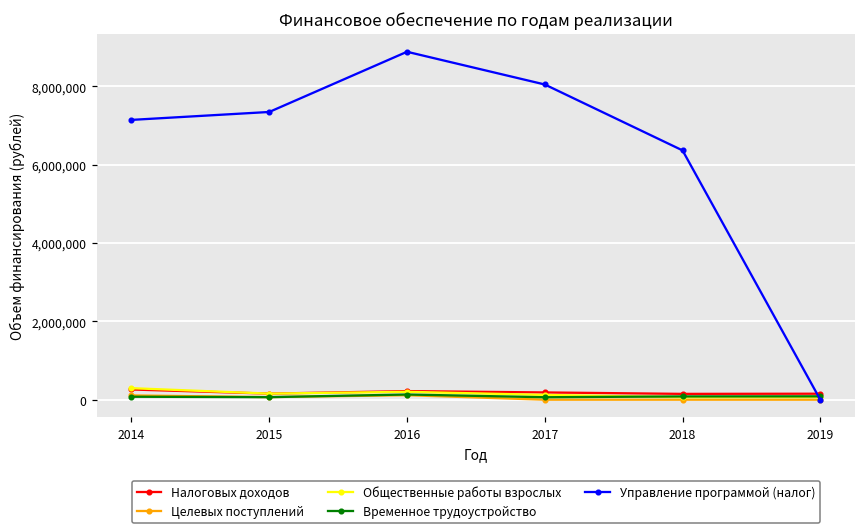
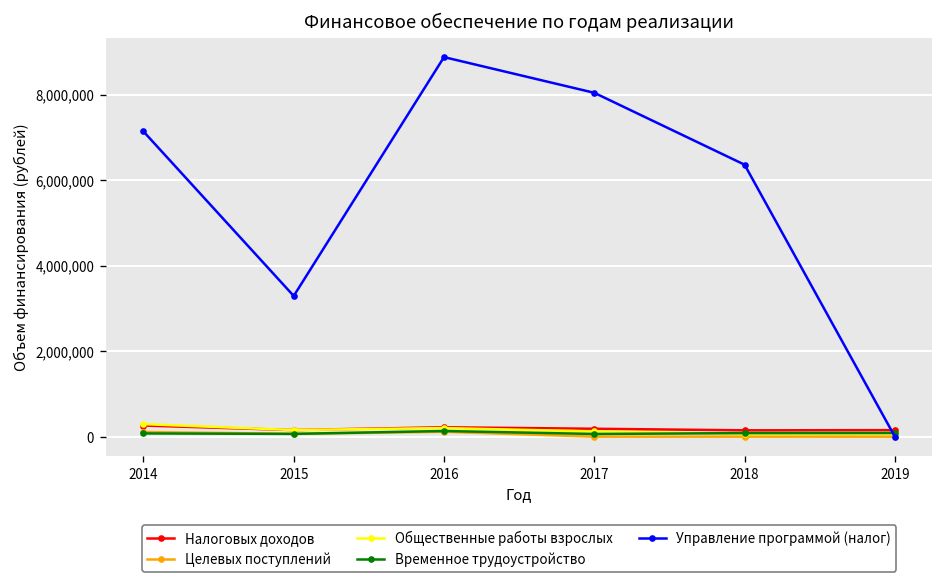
Управление программой (налог), 2015: 7,300,000 -> 3,300,000
